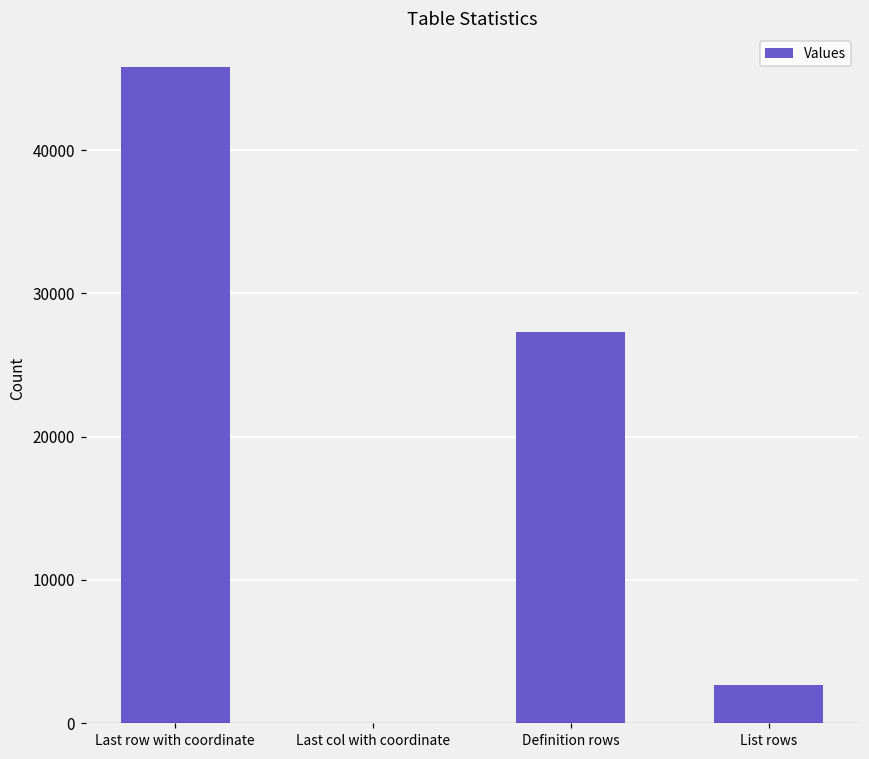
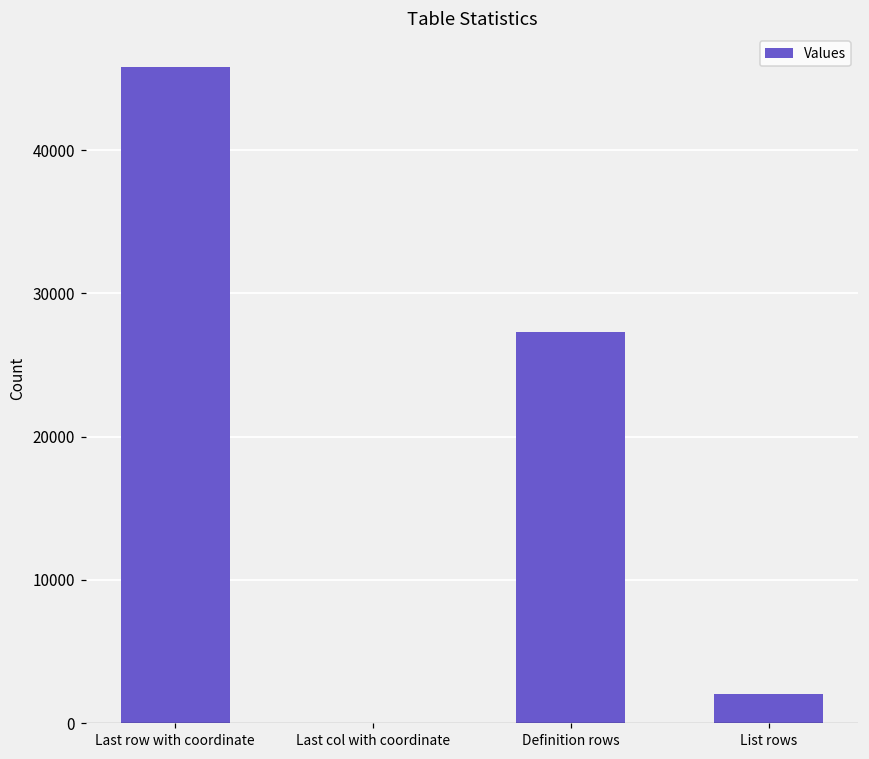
List rows: 2700 -> 2000
